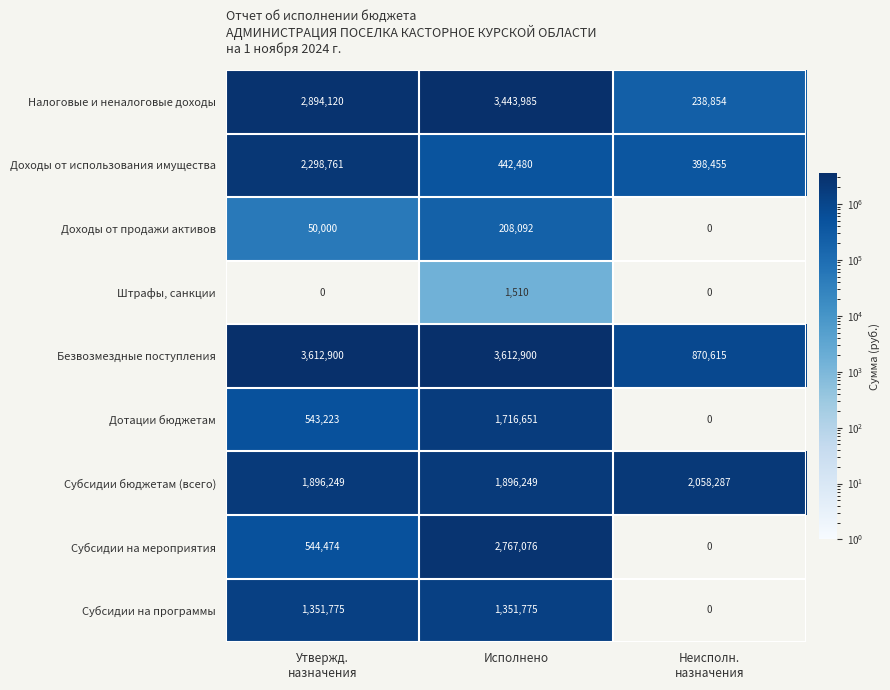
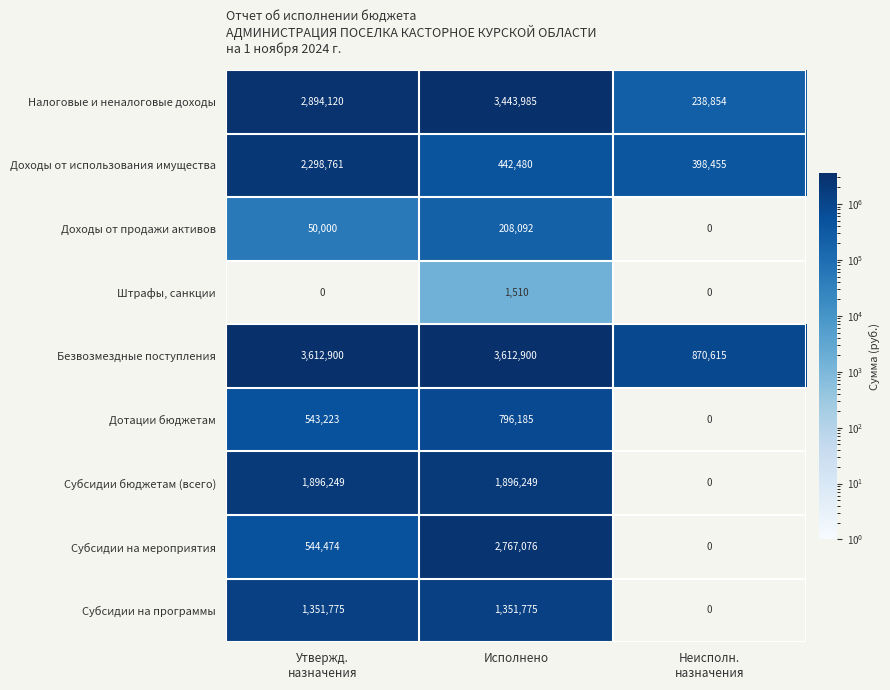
Дотации бюджетам, Исполнено: 1,716,651 -> 796,185
Субсидии бюджетам (всего), Неисполн. назначения: 2,058,287 -> 0
